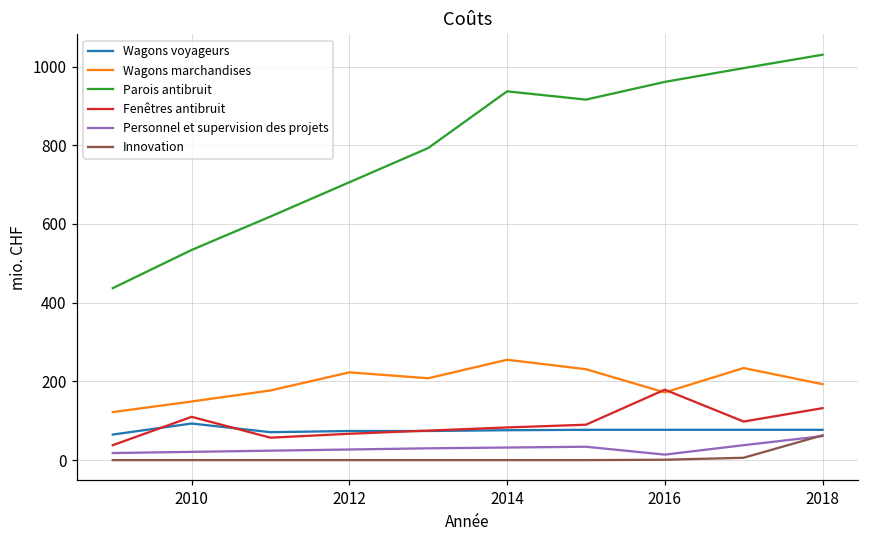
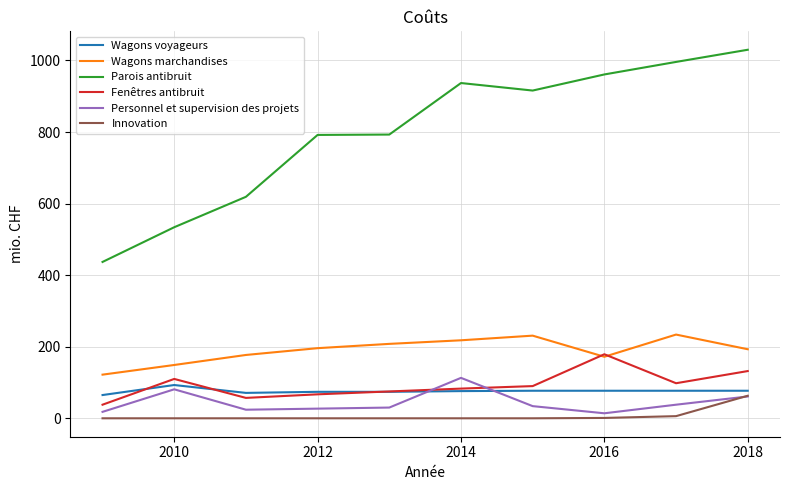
Personnel et supervision des projets, 2010: 20 -> 80
Wagons marchandises, 2012: 220 -> 200
Parois antibruit, 2012: 710 -> 790
Wagons marchandises, 2014: 260 -> 220
Personnel et supervision des projets, 2014: 30 -> 110
